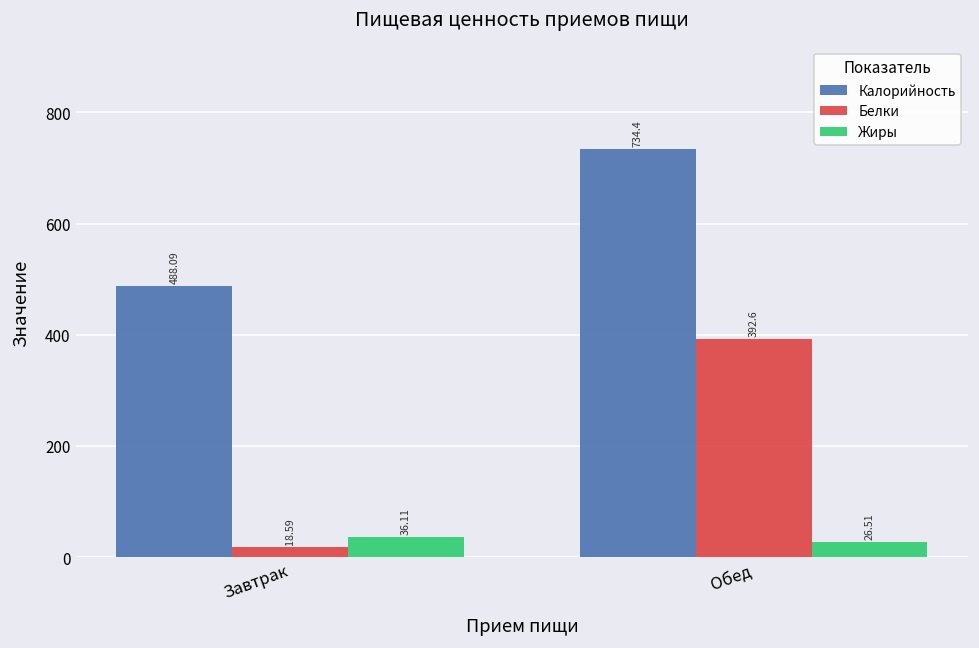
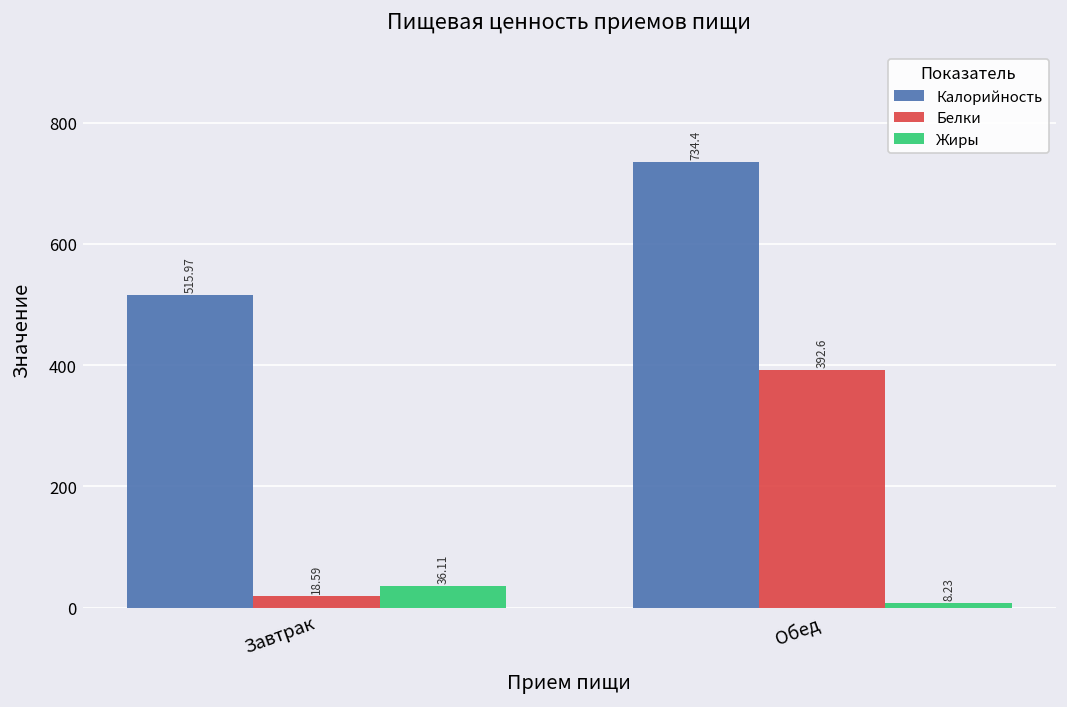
Калорийность, Завтрак: 488.09 -> 515.97
Жиры, Обед: 26.51 -> 8.23
